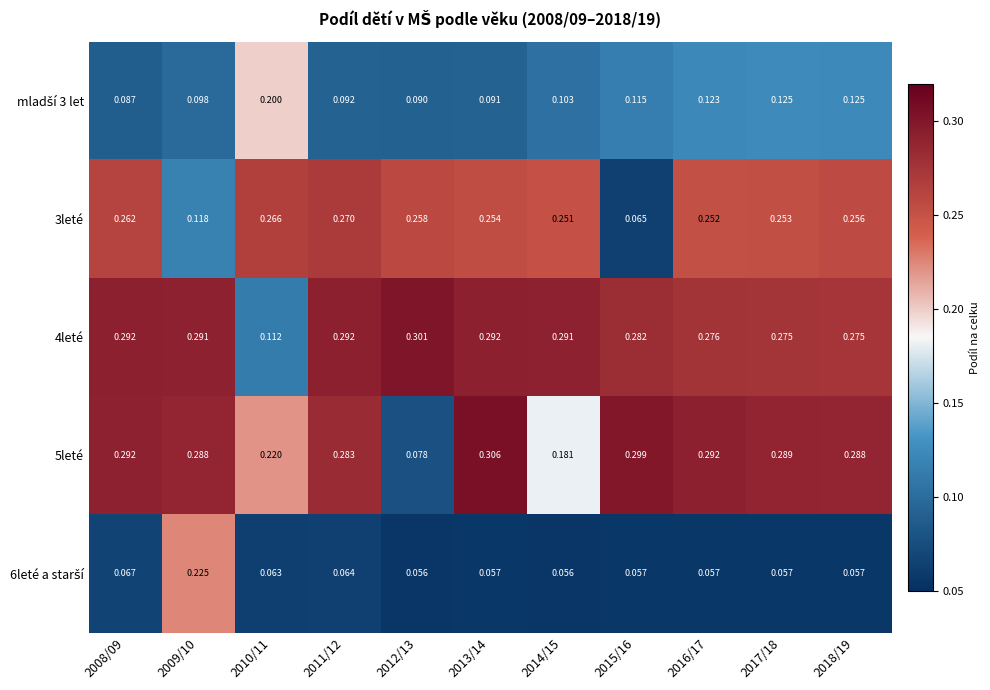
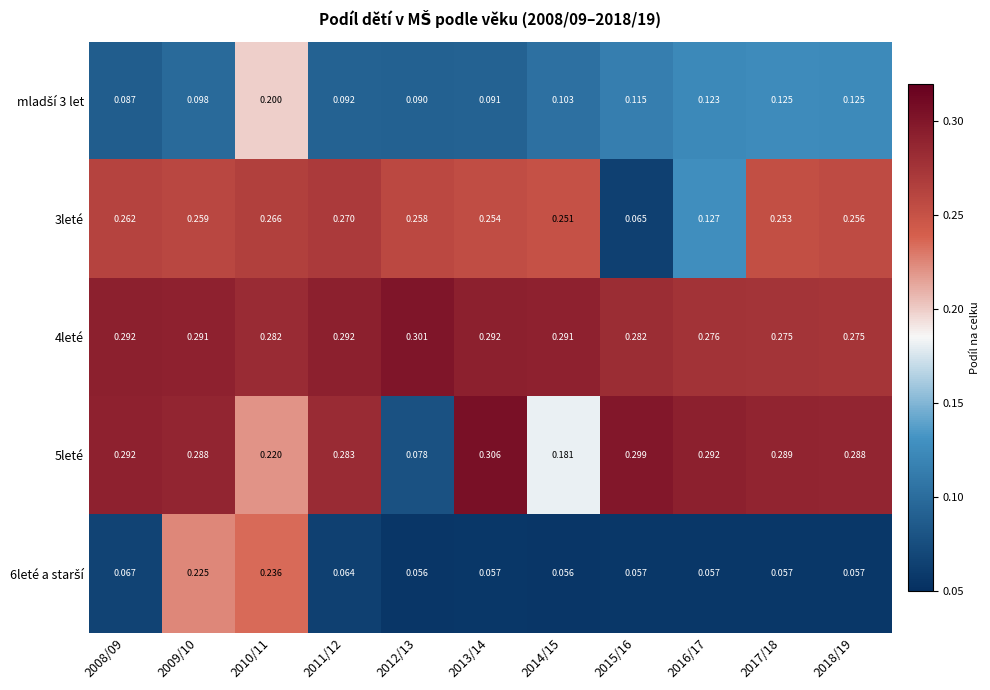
3leté, 2009/10: 0.118 -> 0.259
3leté, 2016/17: 0.252 -> 0.127
4leté, 2010/11: 0.112 -> 0.282
6leté a starší, 2010/11: 0.063 -> 0.236
